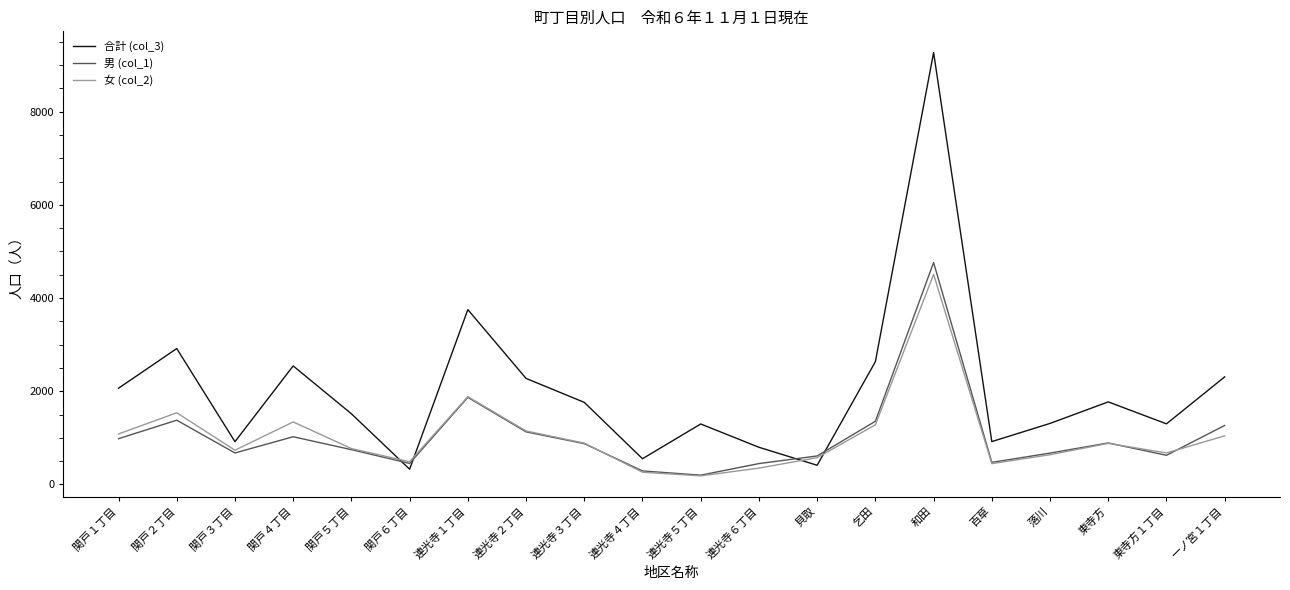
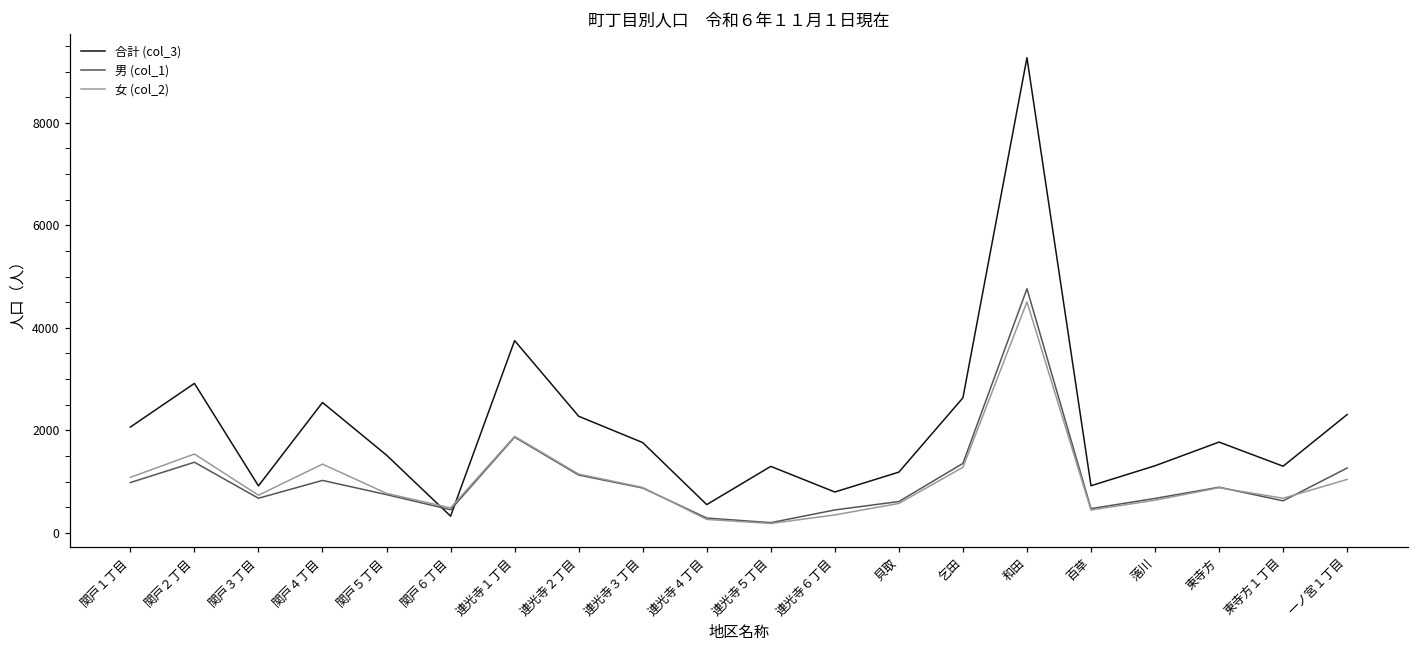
合計 (col_3), 貝取: 400 -> 1200
